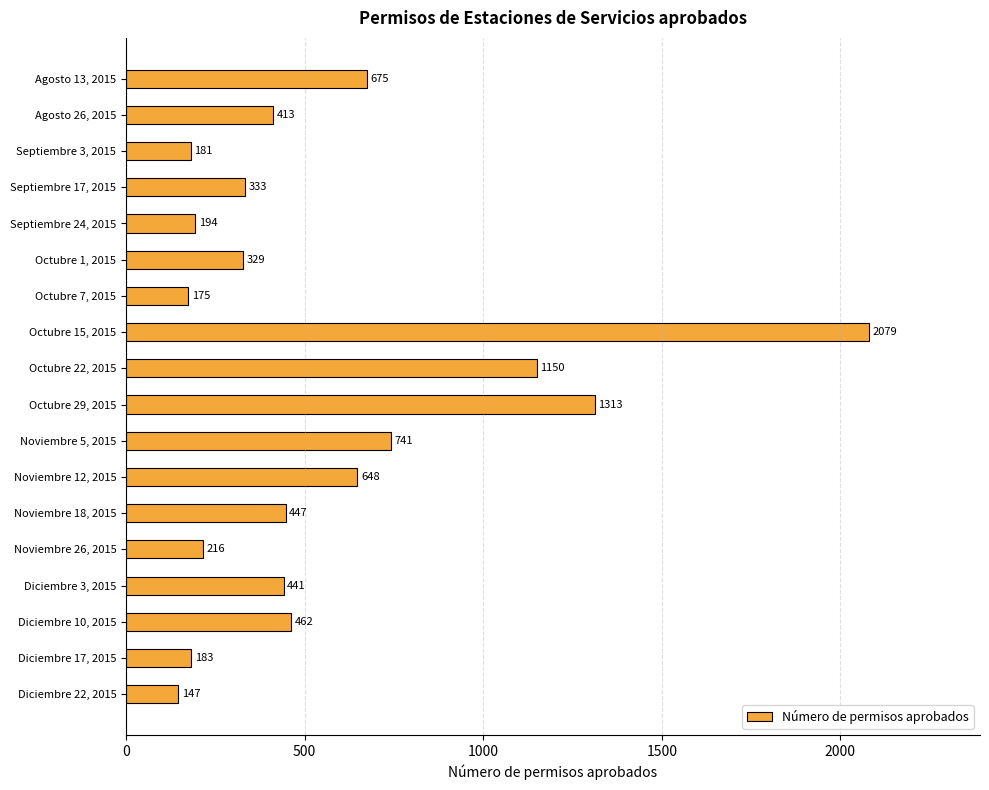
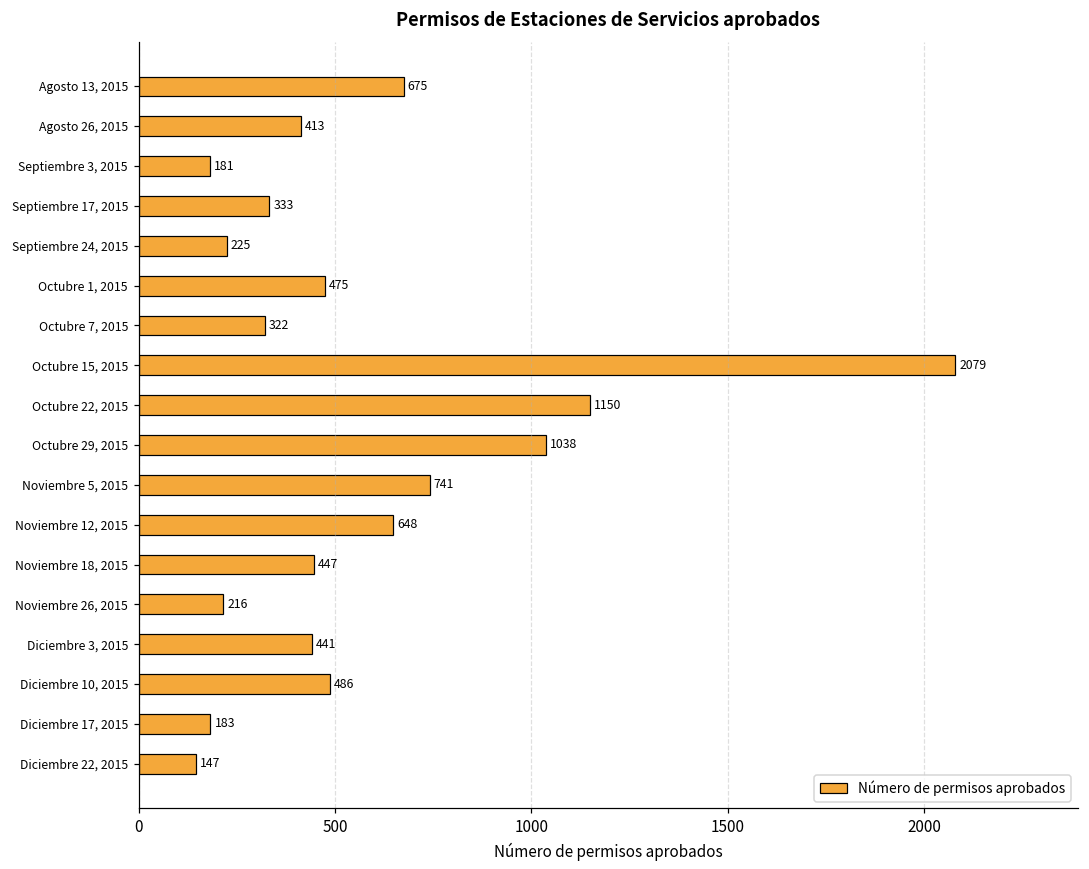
Septiembre 24, 2015: 194 -> 225
Octubre 1, 2015: 329 -> 475
Octubre 7, 2015: 175 -> 322
Octubre 29, 2015: 1313 -> 1038
Diciembre 10, 2015: 462 -> 486
